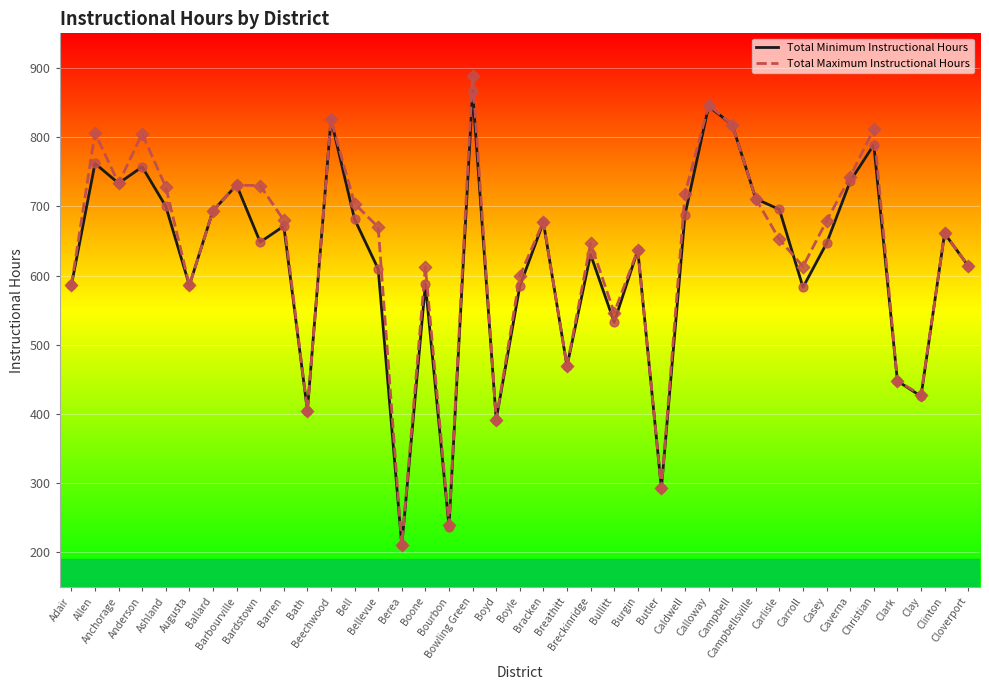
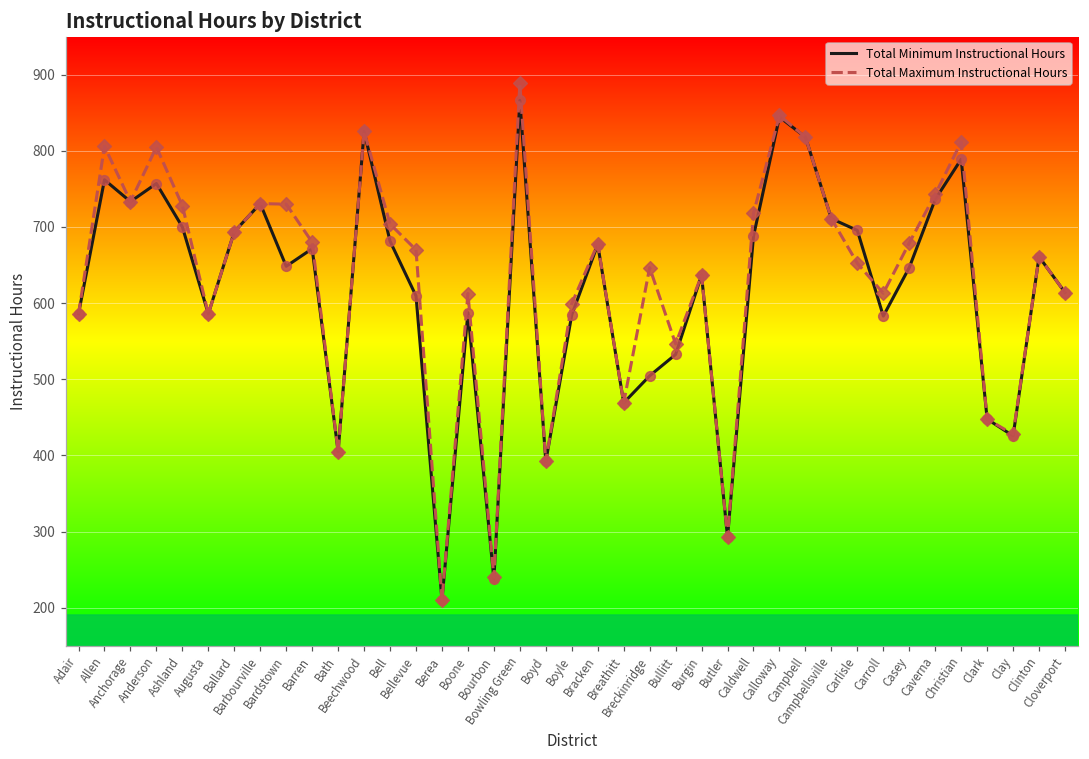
Total Minimum Instructional Hours, Breckinridge: 630 -> 500
